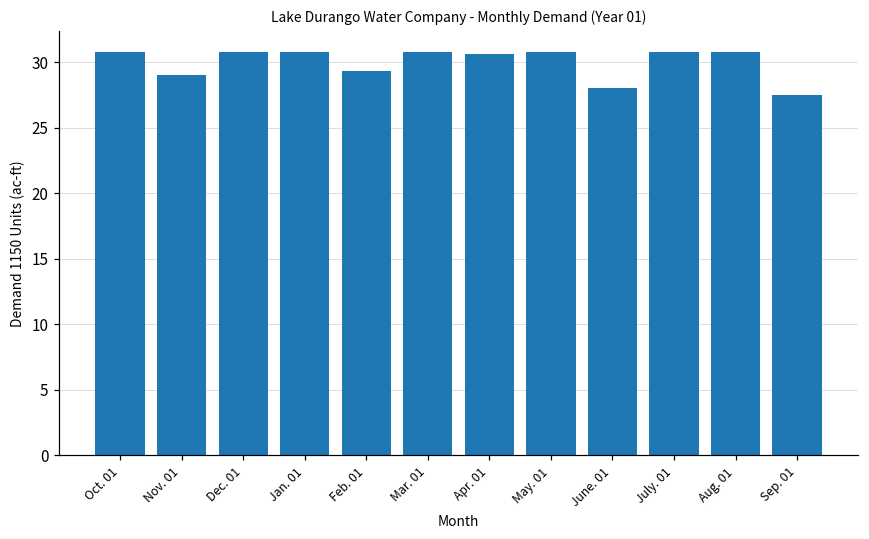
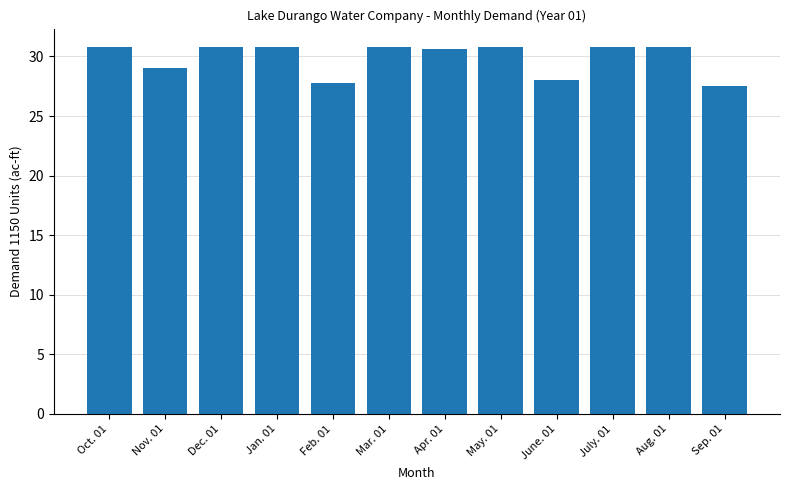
Feb. 01: 29.3 -> 27.8
